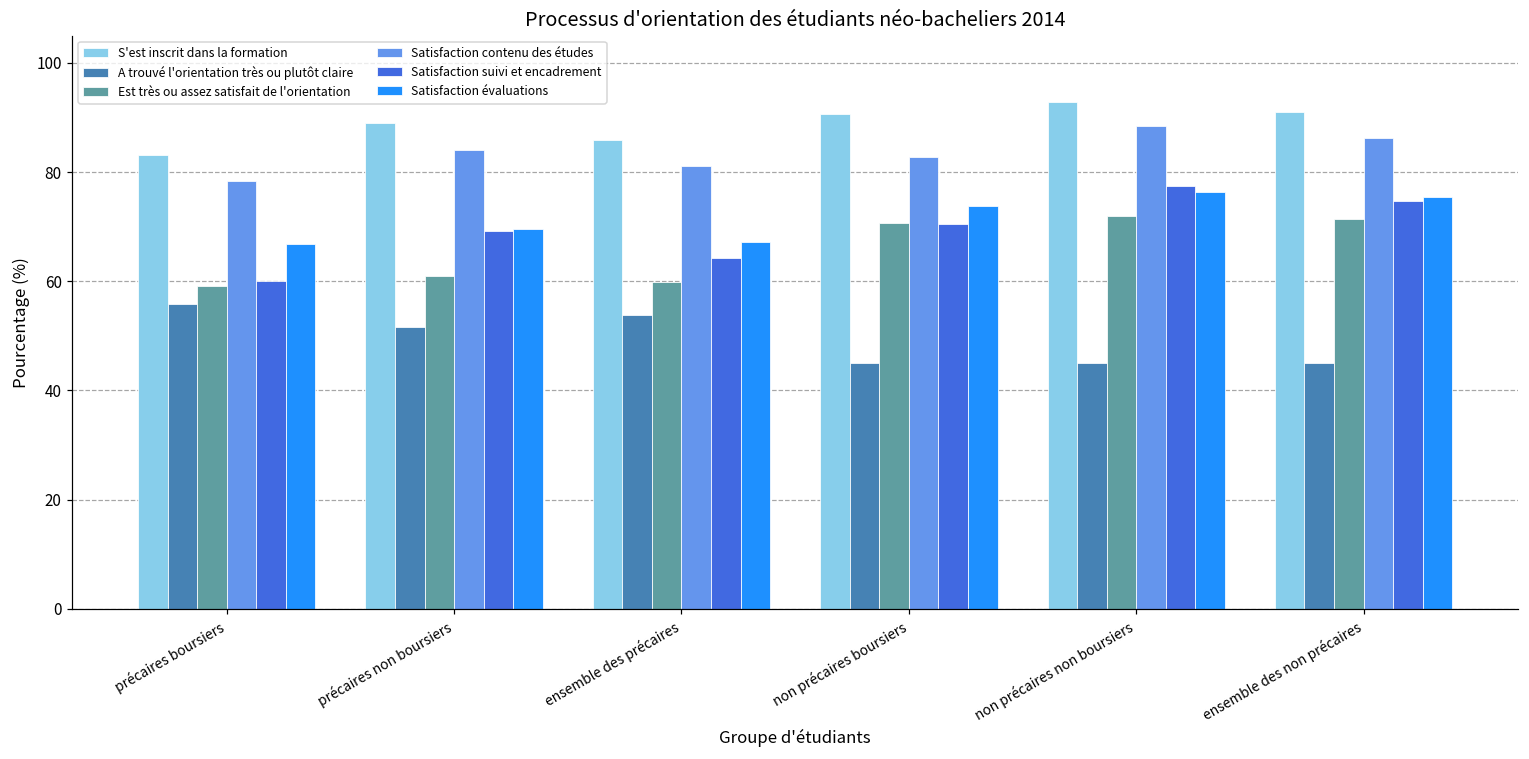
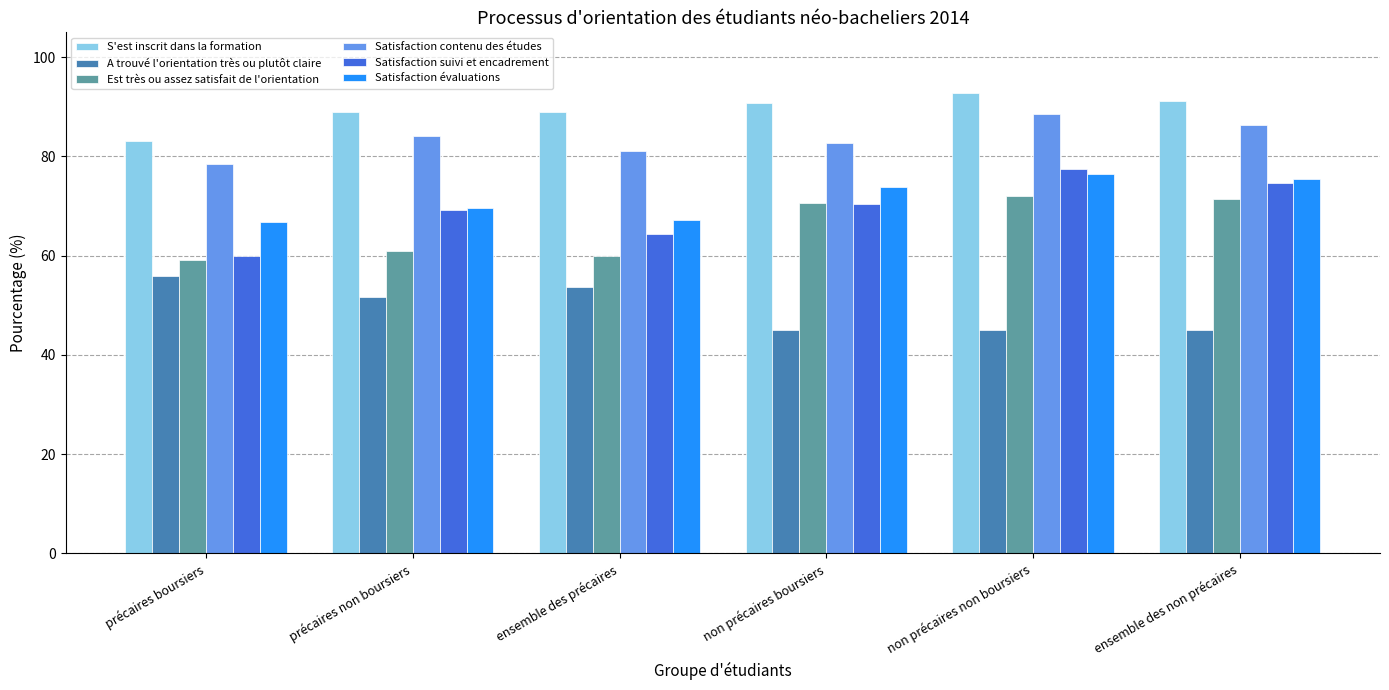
S'est inscrit dans la formation, ensemble des précaires: 86 -> 89
